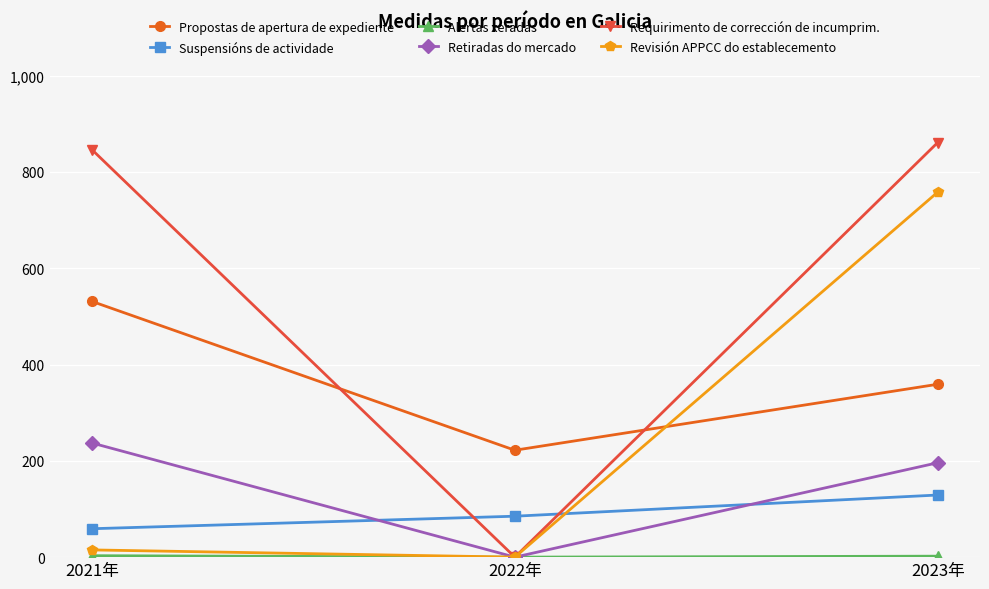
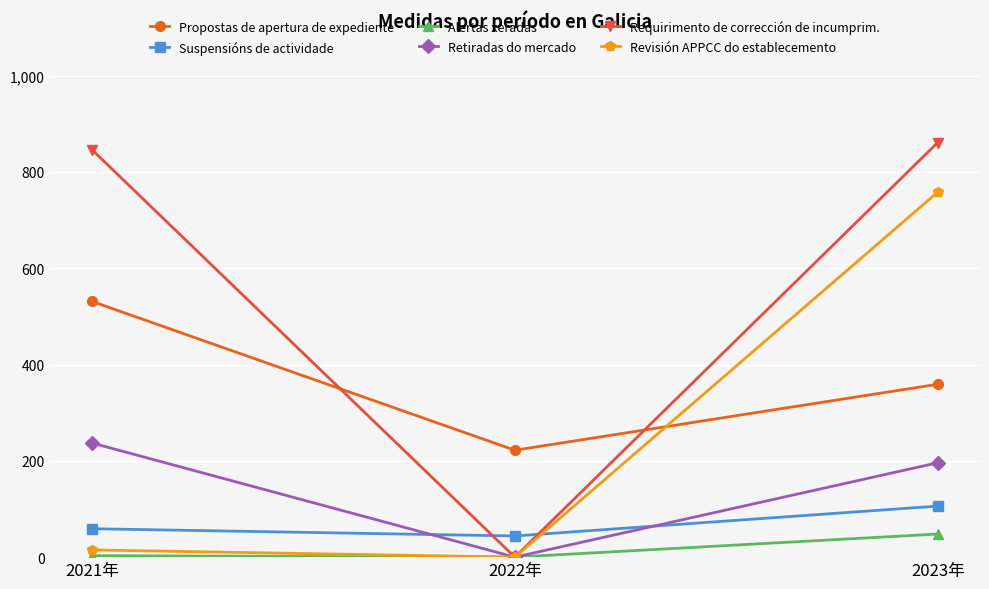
Suspensións de actividade, 2022年: 90 -> 40
Suspensións de actividade, 2023年: 130 -> 110
Alertas xeradas, 2023年: 0 -> 50
